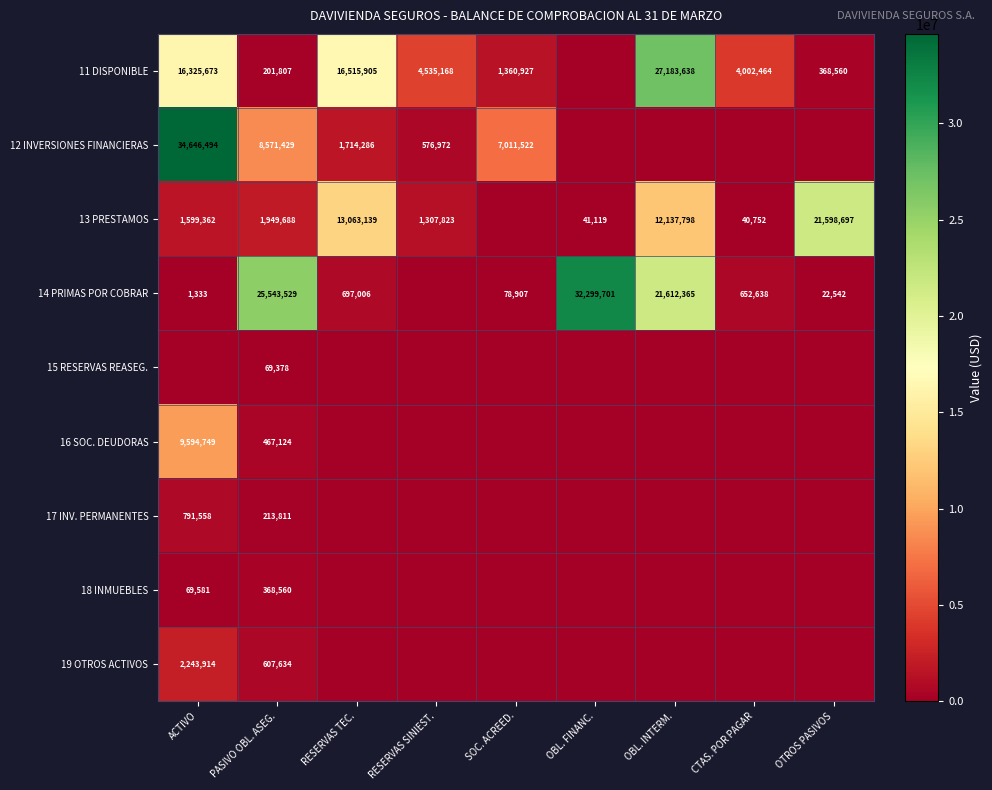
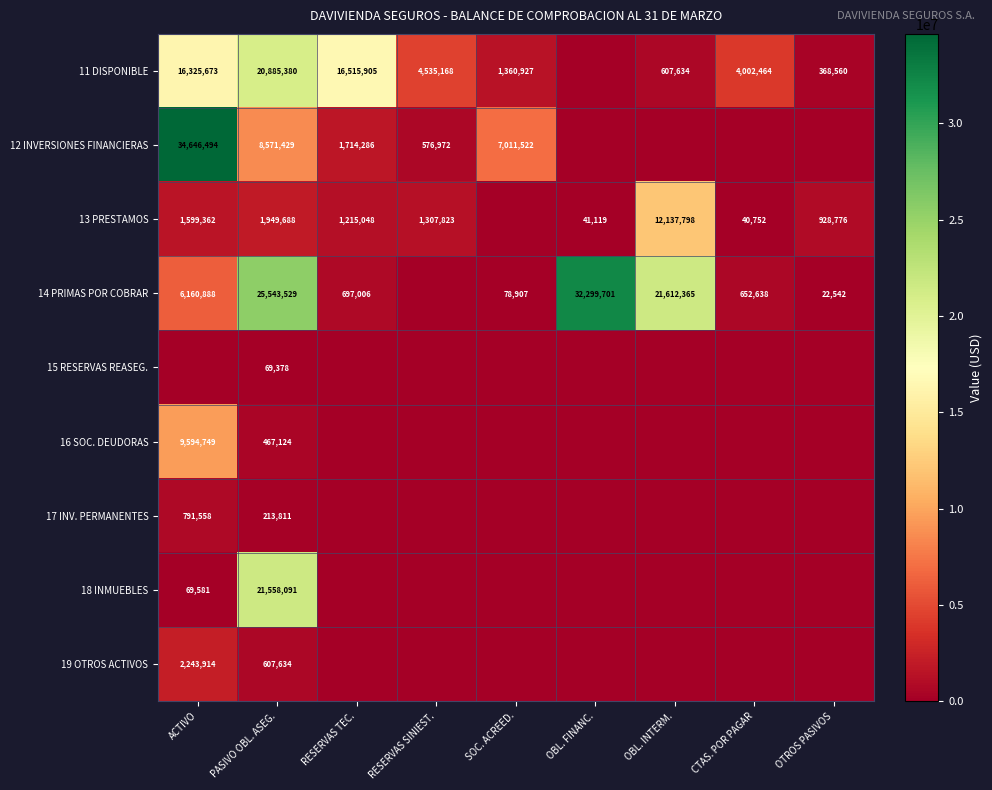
11 DISPONIBLE, PASIVO OBL. ASEG.: 201,807 -> 20,885,380
11 DISPONIBLE, OBL. INTERM.: 27,183,638 -> 607,634
13 PRESTAMOS, RESERVAS TEC.: 13,063,139 -> 1,215,048
13 PRESTAMOS, OTROS PASIVOS: 21,598,697 -> 928,776
14 PRIMAS POR COBRAR, ACTIVO: 1,333 -> 6,160,888
18 INMUEBLES, PASIVO OBL. ASEG.: 368,560 -> 21,558,091
